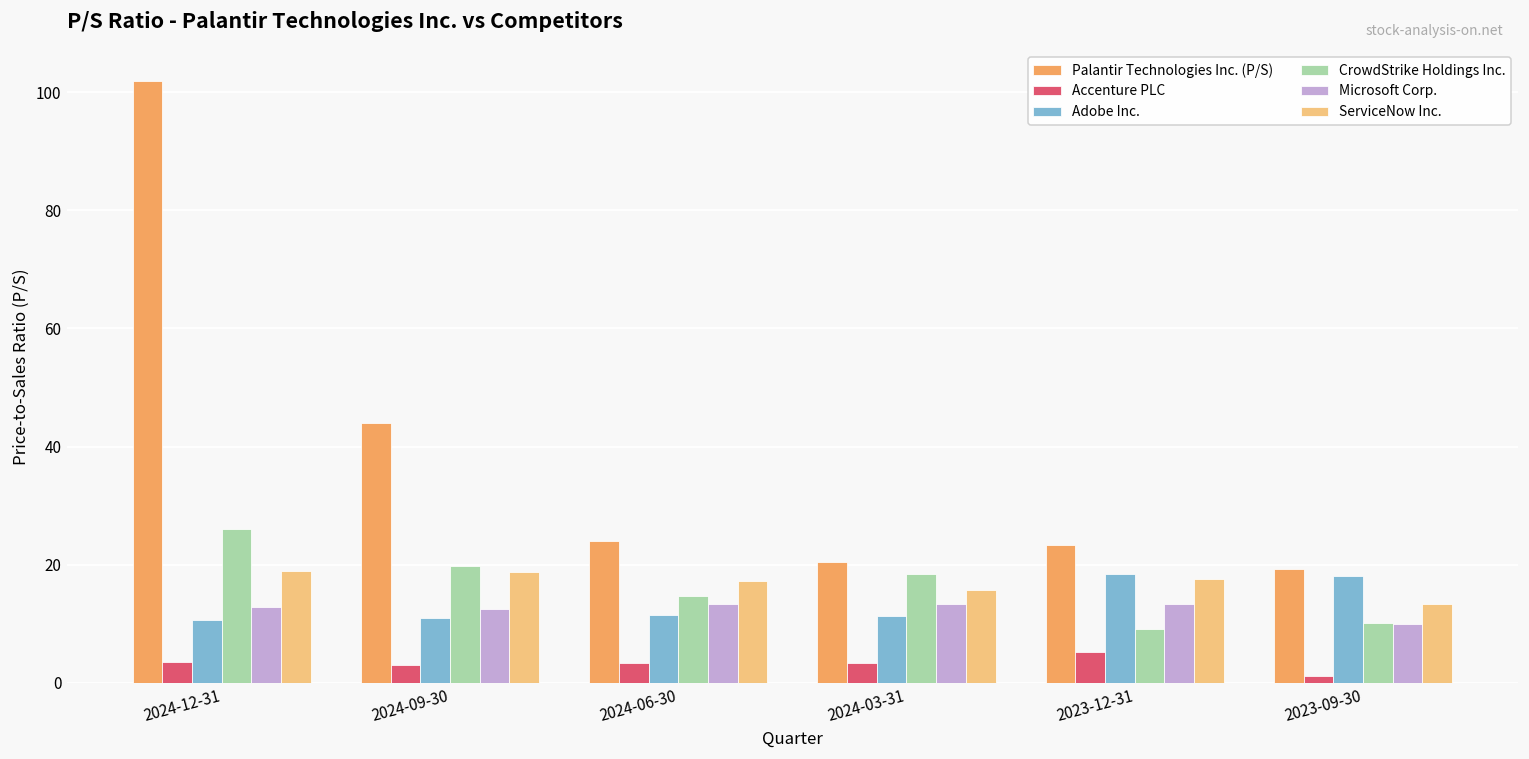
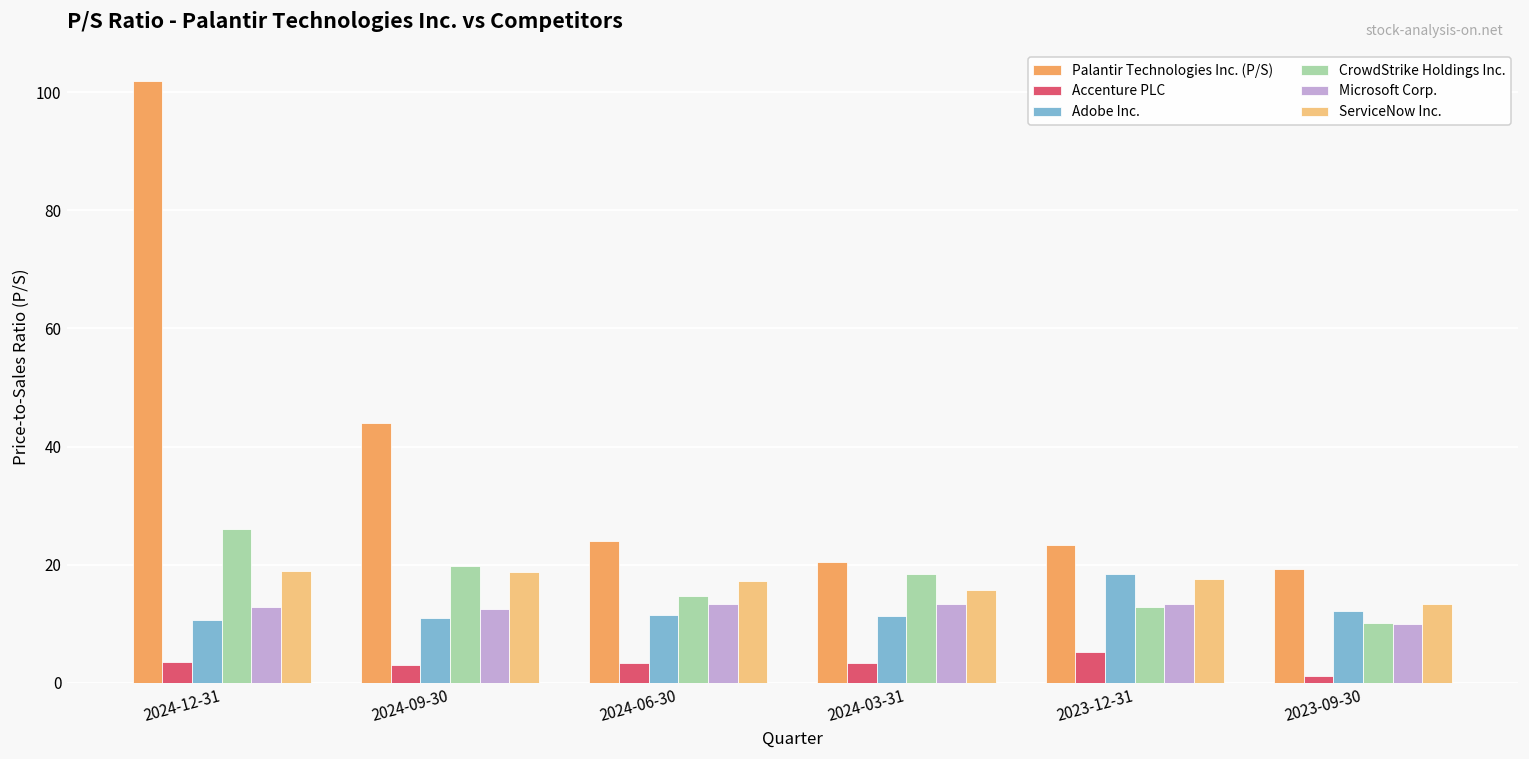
CrowdStrike Holdings Inc., 2023-12-31: 9 -> 13
Adobe Inc., 2023-09-30: 18 -> 12
